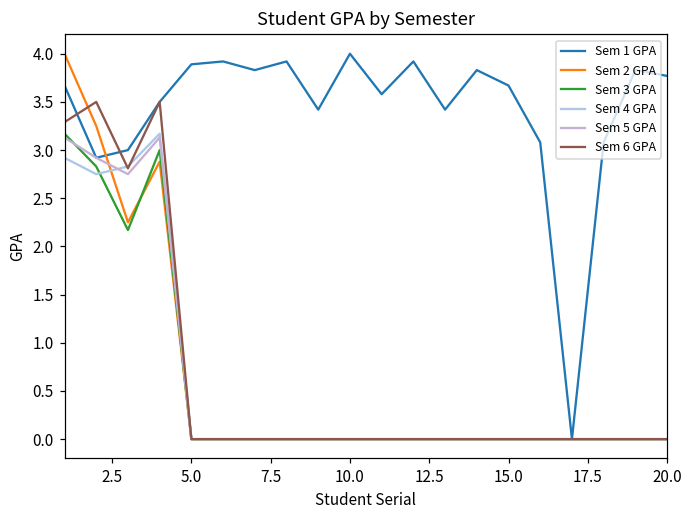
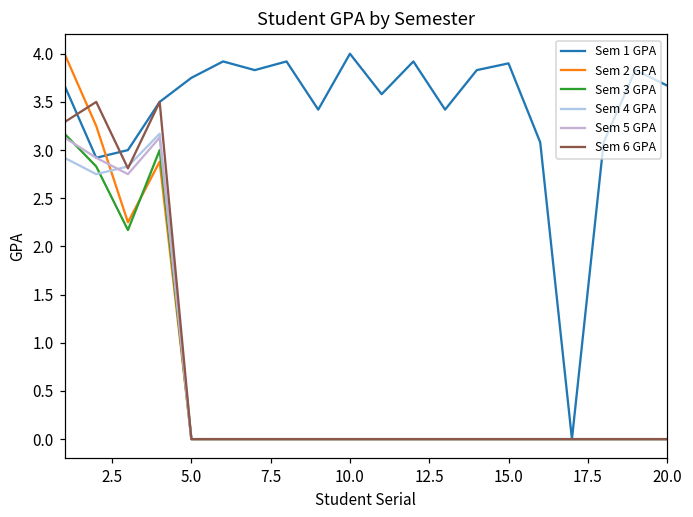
Sem 1 GPA, 5.0: 3.9 -> 3.8
Sem 1 GPA, 15.0: 3.7 -> 3.9
Sem 1 GPA, 20.0: 3.8 -> 3.7
